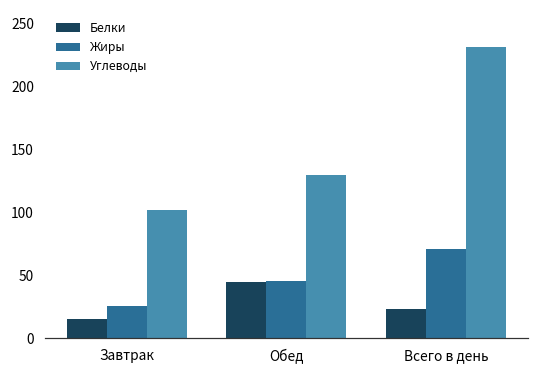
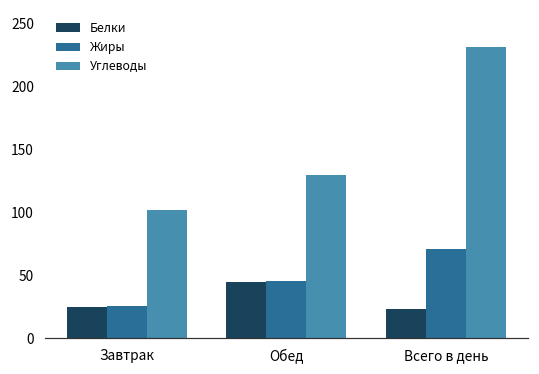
Белки, Завтрак: 15 -> 25
